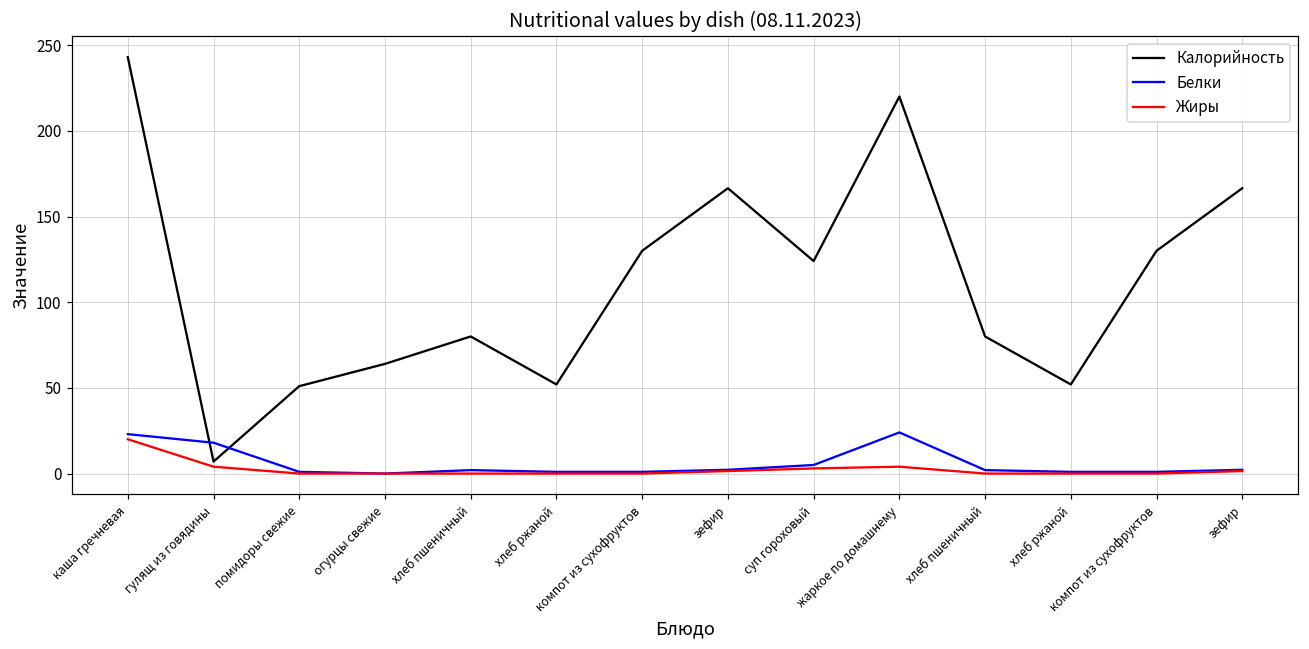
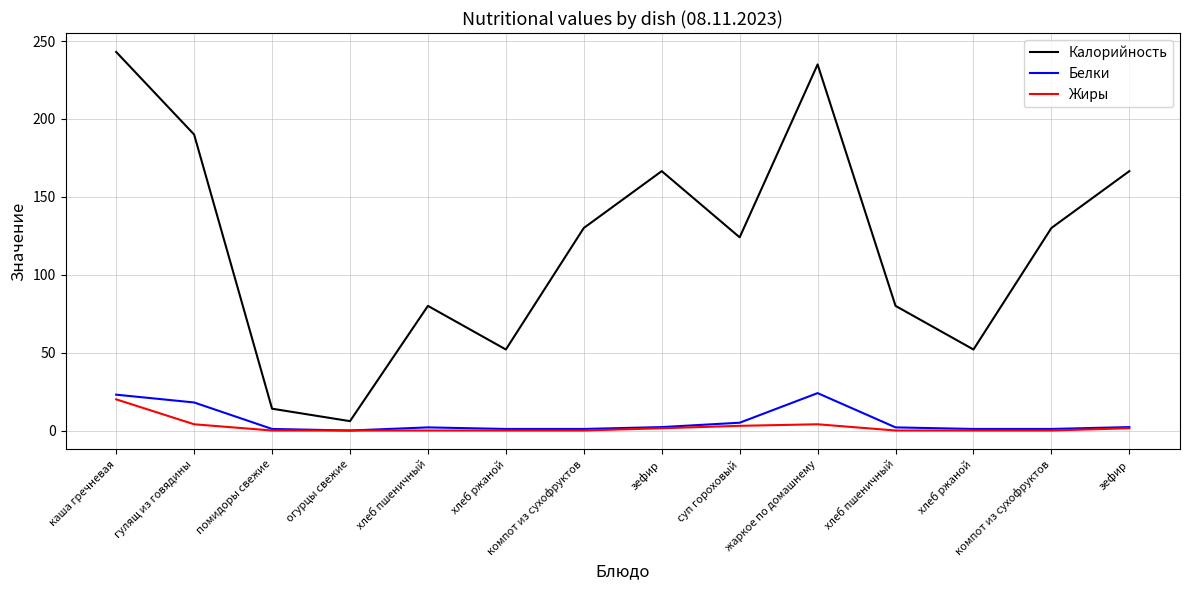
Калорийность, гулящ из говядины: 7 -> 190
Калорийность, помидоры свежие: 51 -> 14
Калорийность, огурцы свежие: 64 -> 6
Калорийность, жаркое по домашнему: 220 -> 235
